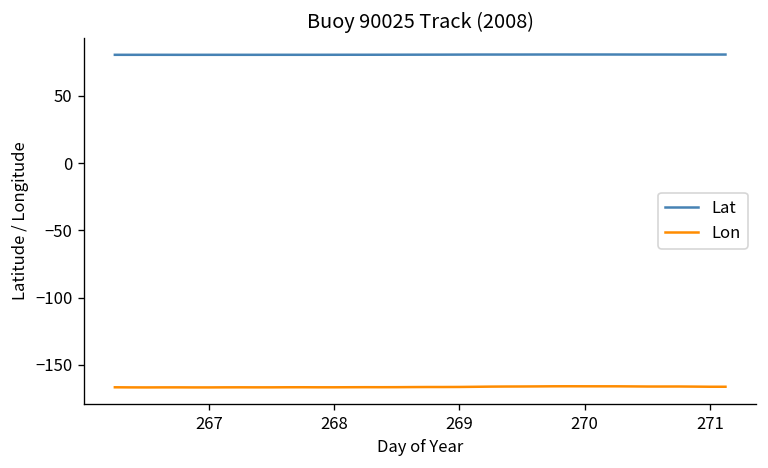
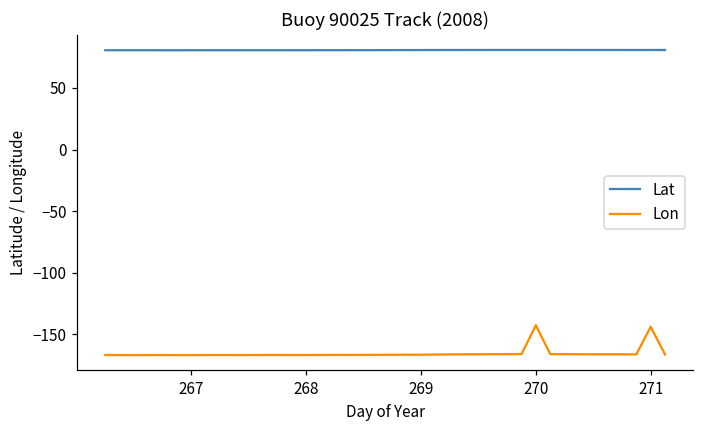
Lon, 270: -166 -> -143
Lon, 271: -166 -> -144
